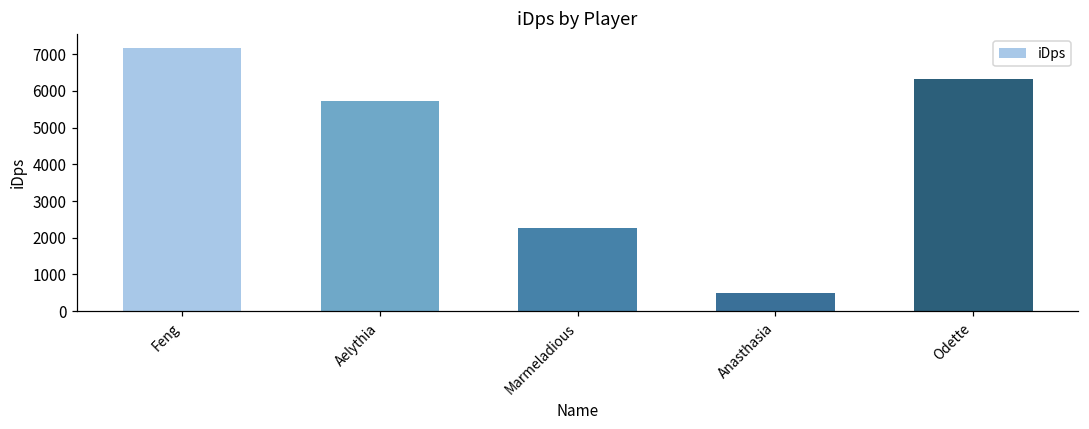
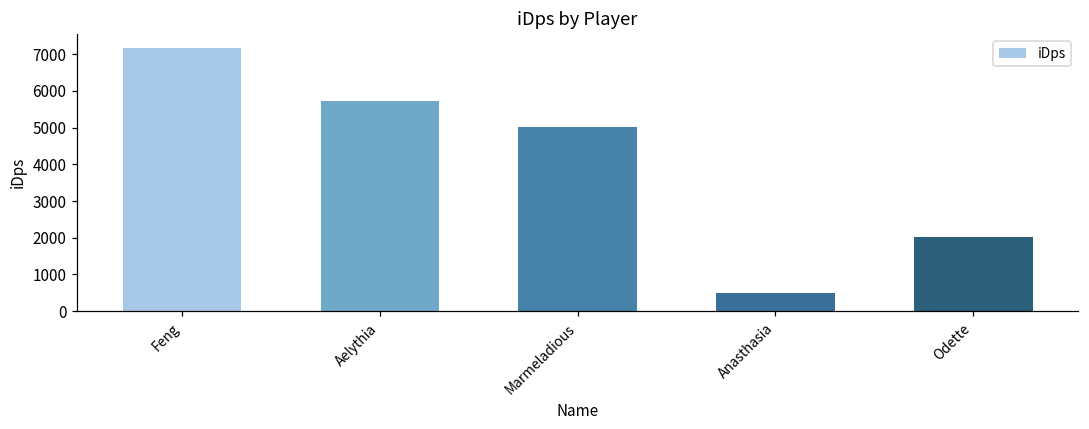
Marmeladious: 2300 -> 5000
Odette: 6300 -> 2000
